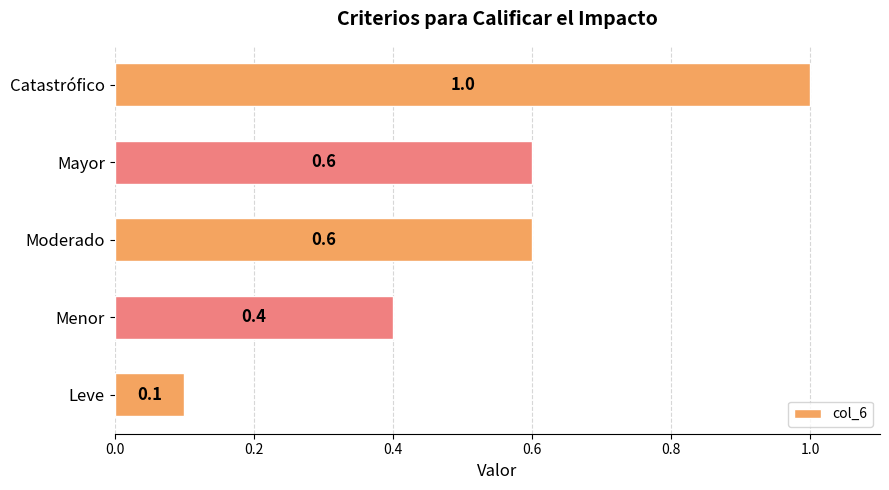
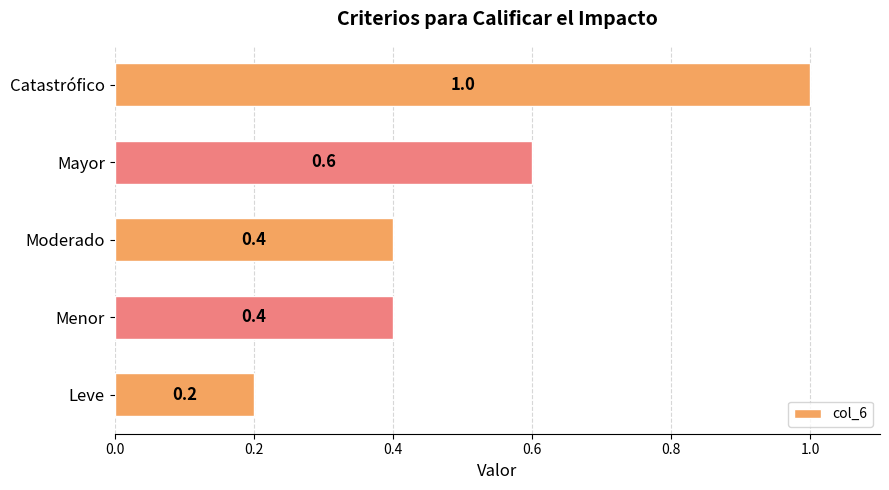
Moderado: 0.6 -> 0.4
Leve: 0.1 -> 0.2
